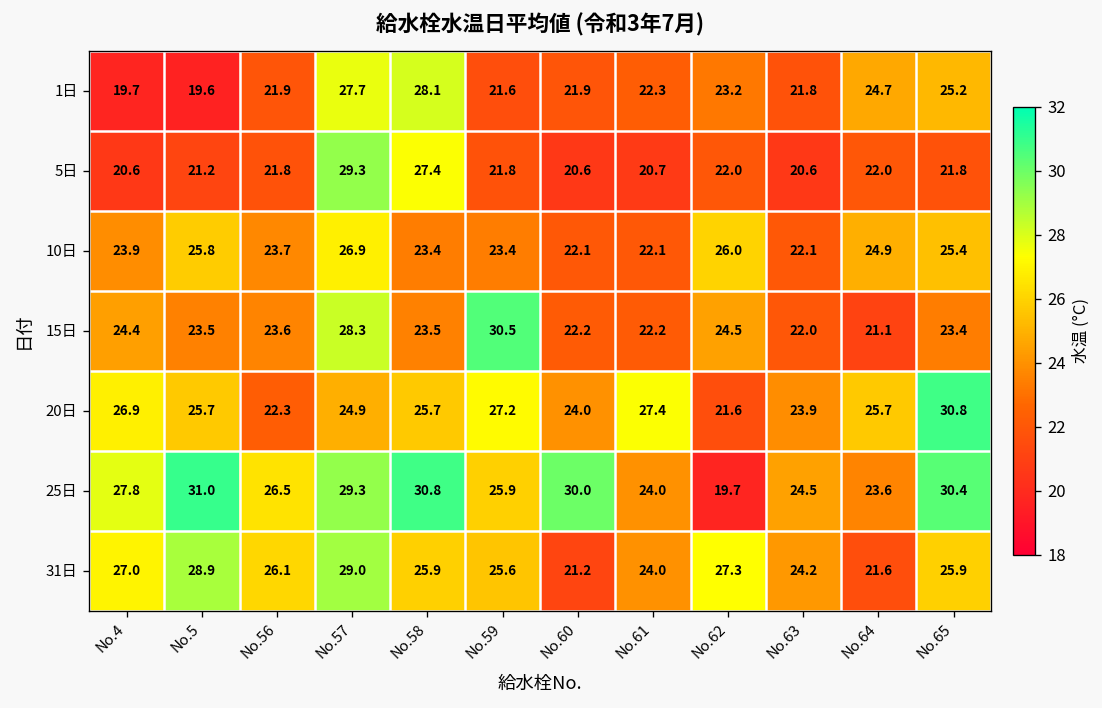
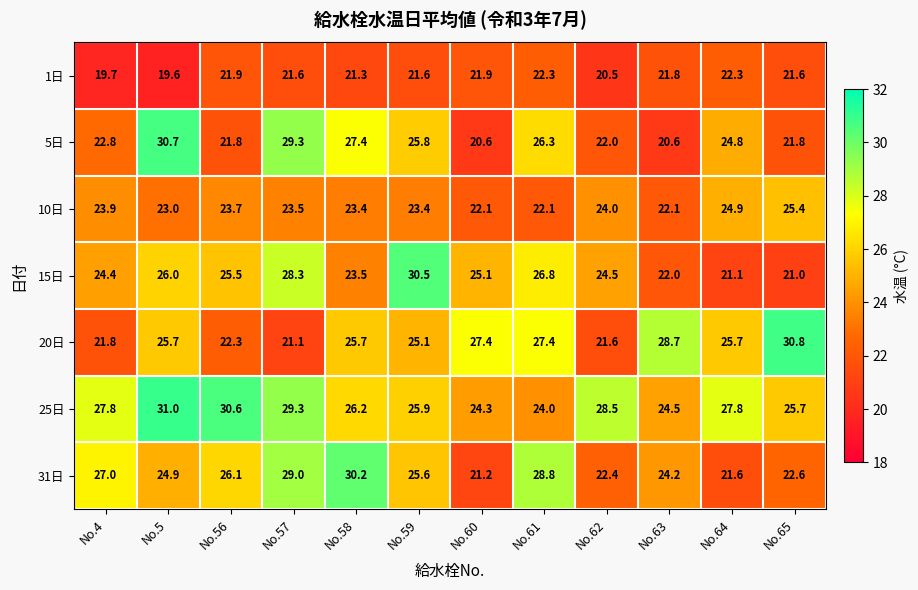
1日, No.57: 27.7 -> 21.6
1日, No.58: 28.1 -> 21.3
1日, No.62: 23.2 -> 20.5
1日, No.64: 24.7 -> 22.3
1日, No.65: 25.2 -> 21.6
5日, No.4: 20.6 -> 22.8
5日, No.5: 21.2 -> 30.7
5日, No.59: 21.8 -> 25.8
5日, No.61: 20.7 -> 26.3
5日, No.64: 22.0 -> 24.8
10日, No.5: 25.8 -> 23.0
10日, No.57: 26.9 -> 23.5
10日, No.62: 26.0 -> 24.0
15日, No.5: 23.5 -> 26.0
15日, No.56: 23.6 -> 25.5
15日, No.60: 22.2 -> 25.1
15日, No.61: 22.2 -> 26.8
15日, No.65: 23.4 -> 21.0
20日, No.4: 26.9 -> 21.8
20日, No.57: 24.9 -> 21.1
20日, No.59: 27.2 -> 25.1
20日, No.60: 24.0 -> 27.4
20日, No.63: 23.9 -> 28.7
25日, No.56: 26.5 -> 30.6
25日, No.58: 30.8 -> 26.2
25日, No.60: 30.0 -> 24.3
25日, No.62: 19.7 -> 28.5
25日, No.64: 23.6 -> 27.8
25日, No.65: 30.4 -> 25.7
31日, No.5: 28.9 -> 24.9
31日, No.58: 25.9 -> 30.2
31日, No.61: 24.0 -> 28.8
31日, No.62: 27.3 -> 22.4
31日, No.65: 25.9 -> 22.6
